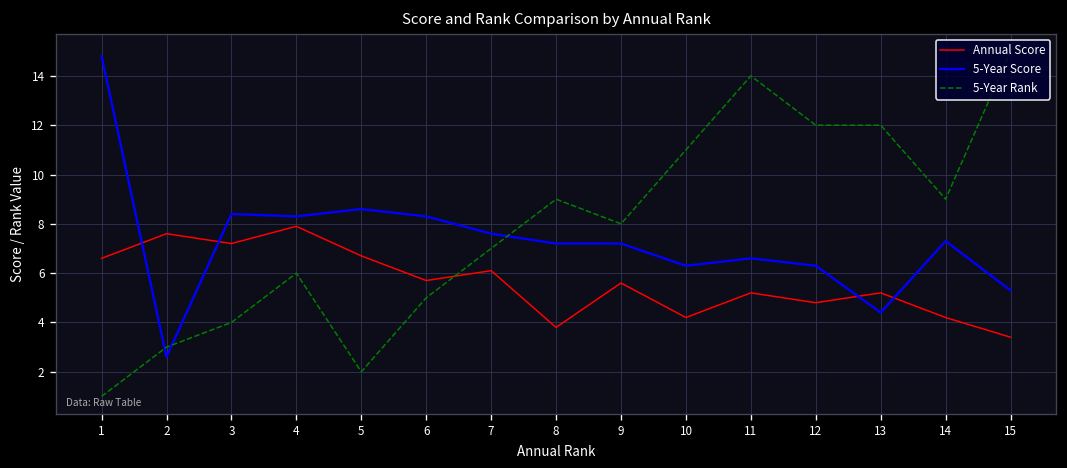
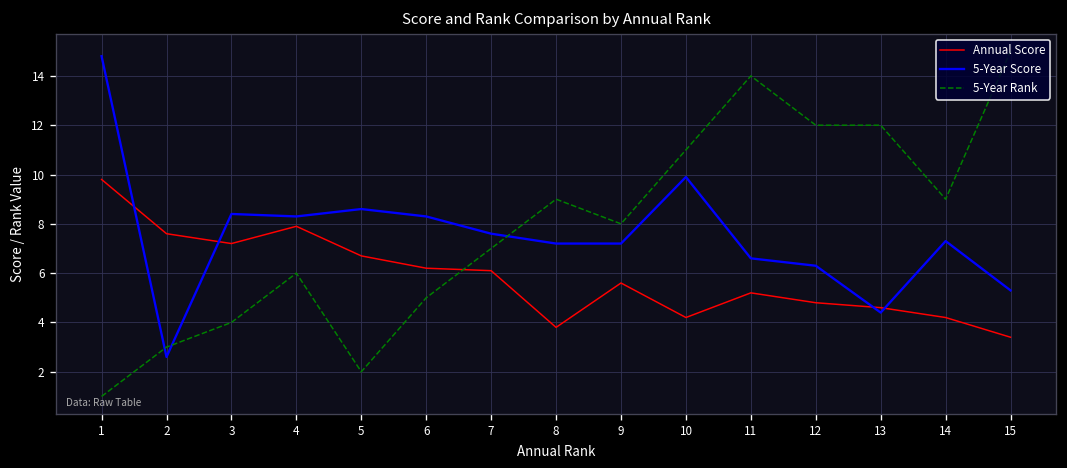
Annual Score, 1: 6.6 -> 9.8
Annual Score, 6: 5.7 -> 6.2
5-Year Score, 10: 6.3 -> 9.9
Annual Score, 13: 5.2 -> 4.6
